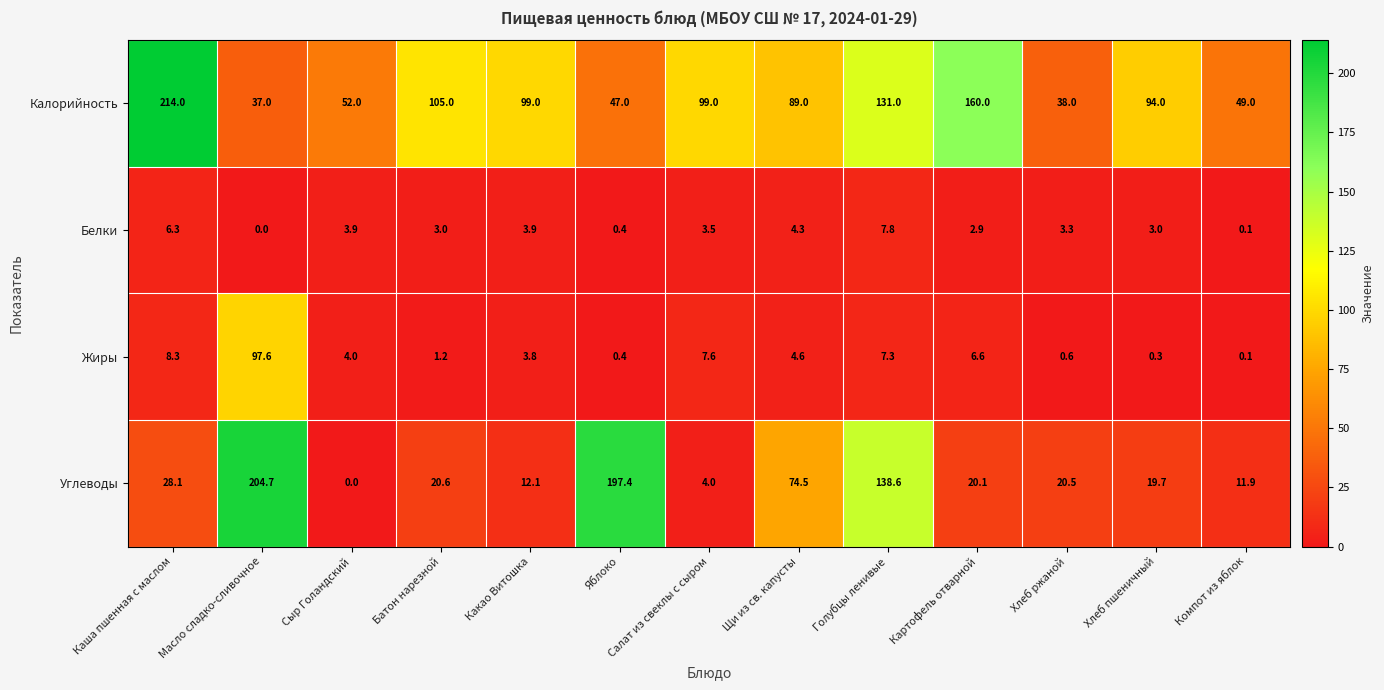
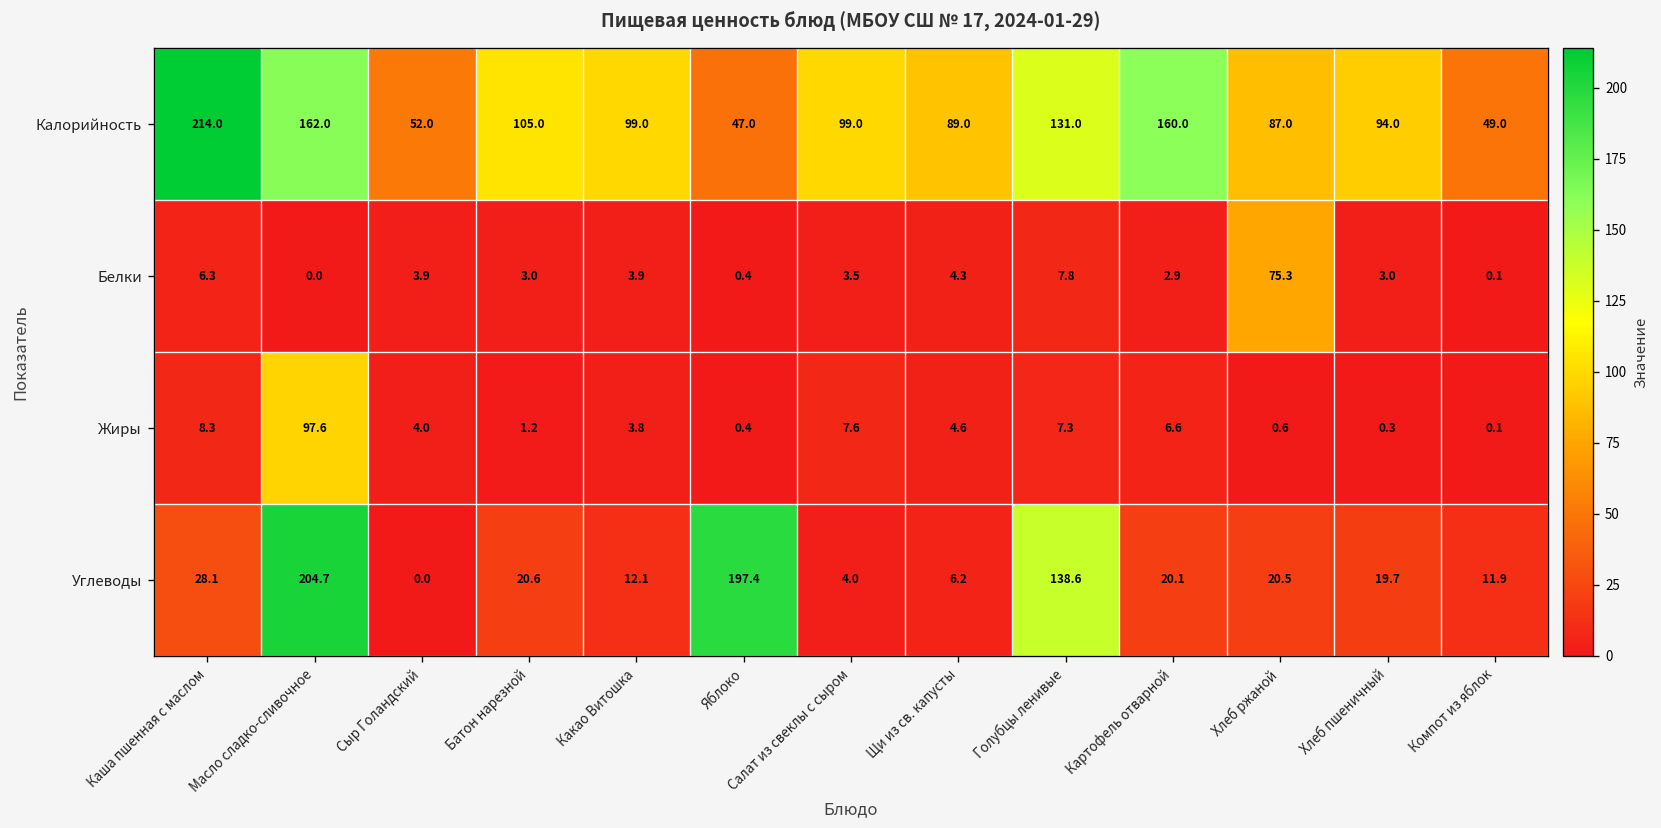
Калорийность, Масло сладко-сливочное: 37.0 -> 162.0
Калорийность, Хлеб ржаной: 38.0 -> 87.0
Белки, Хлеб ржаной: 3.3 -> 75.3
Углеводы, Щи из св. капусты: 74.5 -> 6.2
